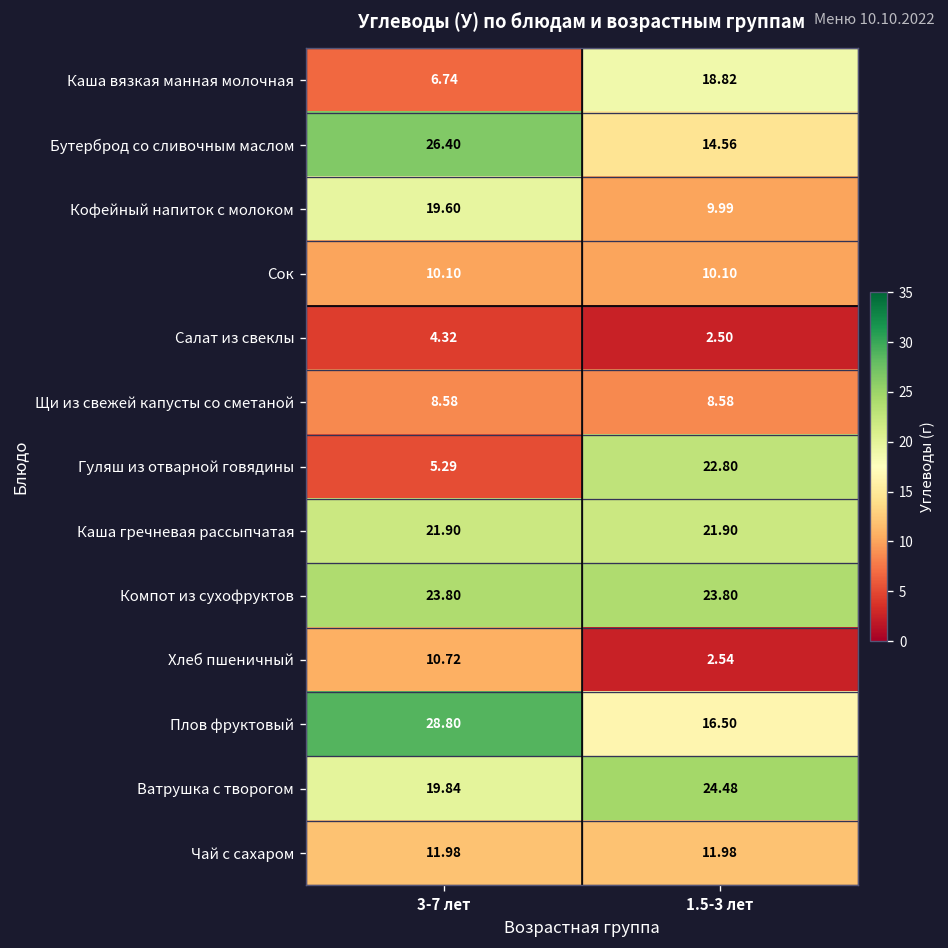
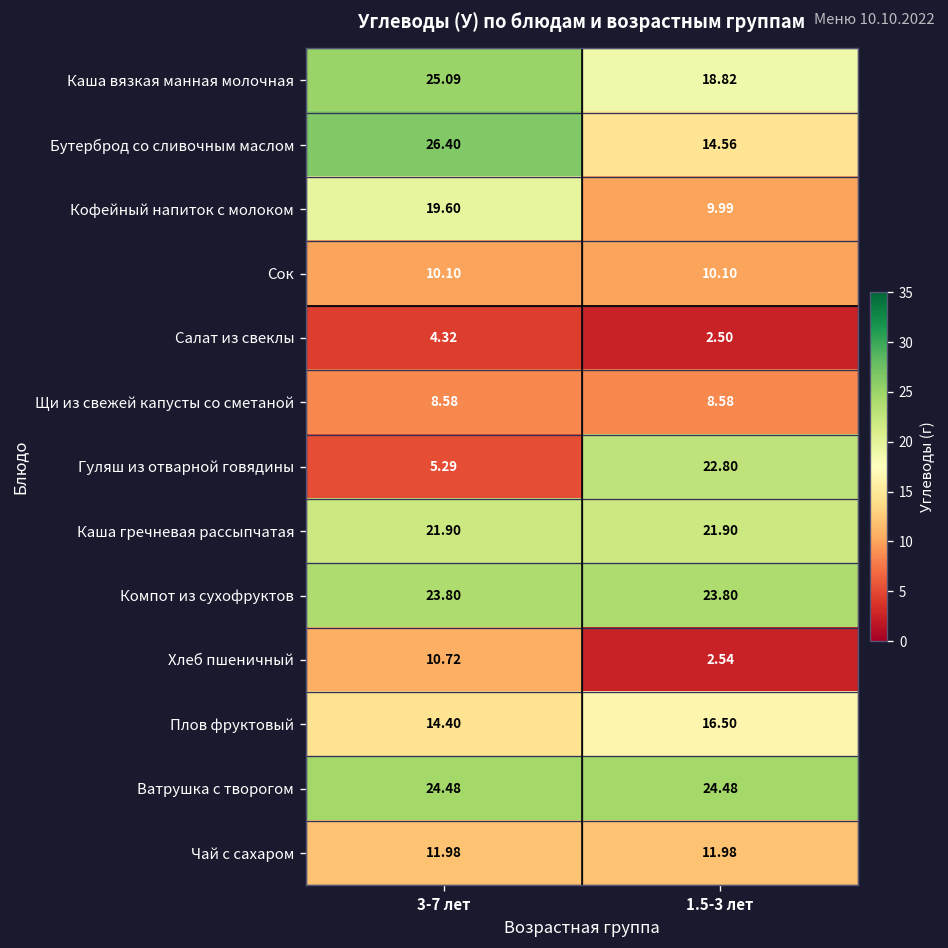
Каша вязкая манная молочная, 3-7 лет: 6.74 -> 25.09
Плов фруктовый, 3-7 лет: 28.80 -> 14.40
Ватрушка с творогом, 3-7 лет: 19.84 -> 24.48
